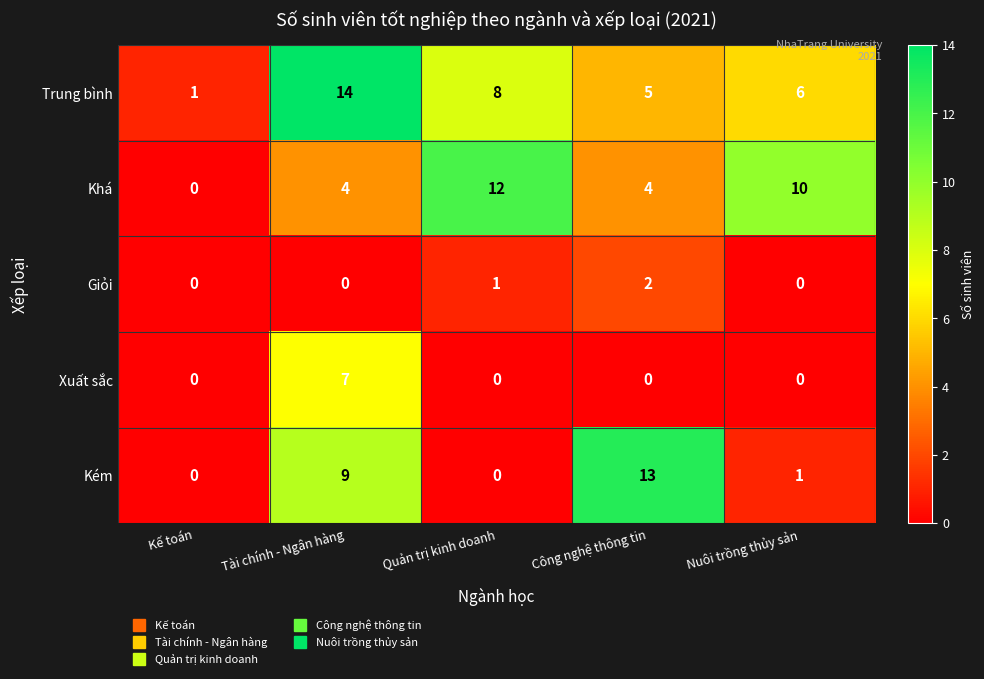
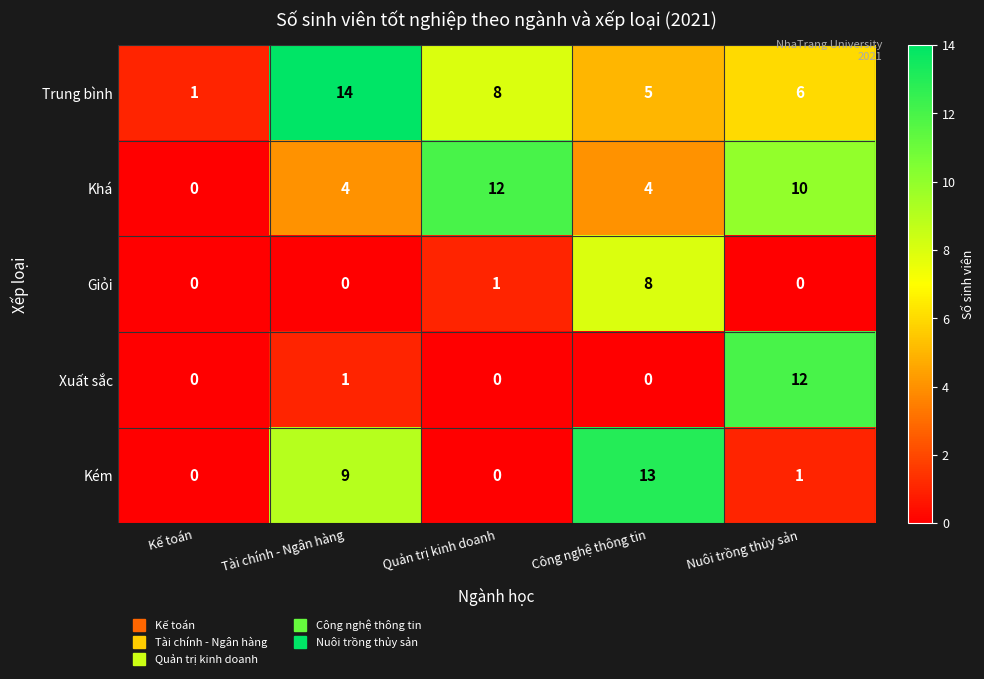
Giỏi, Công nghệ thông tin: 2 -> 8
Xuất sắc, Tài chính - Ngân hàng: 7 -> 1
Xuất sắc, Nuôi trồng thủy sản: 0 -> 12
